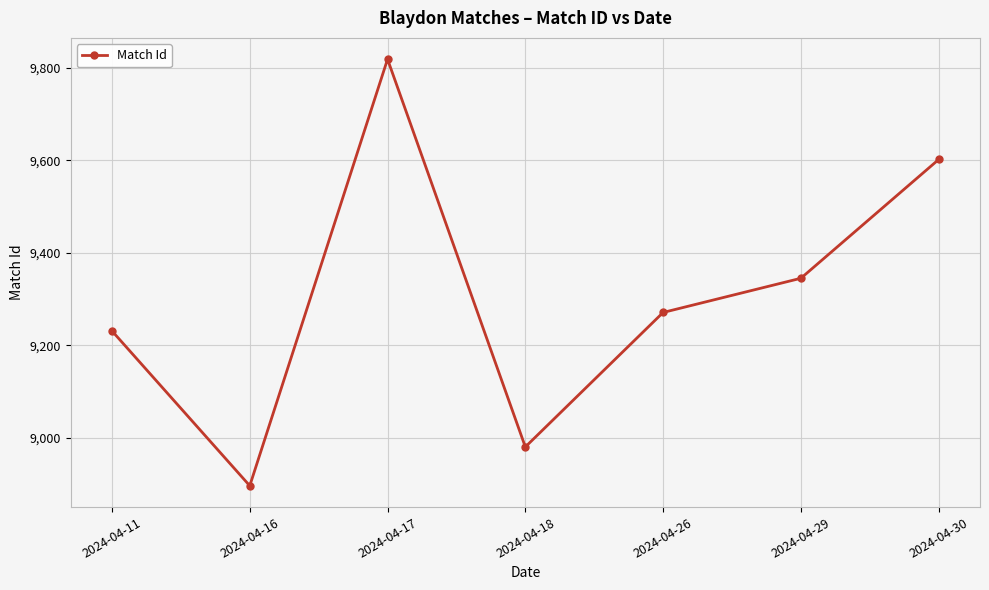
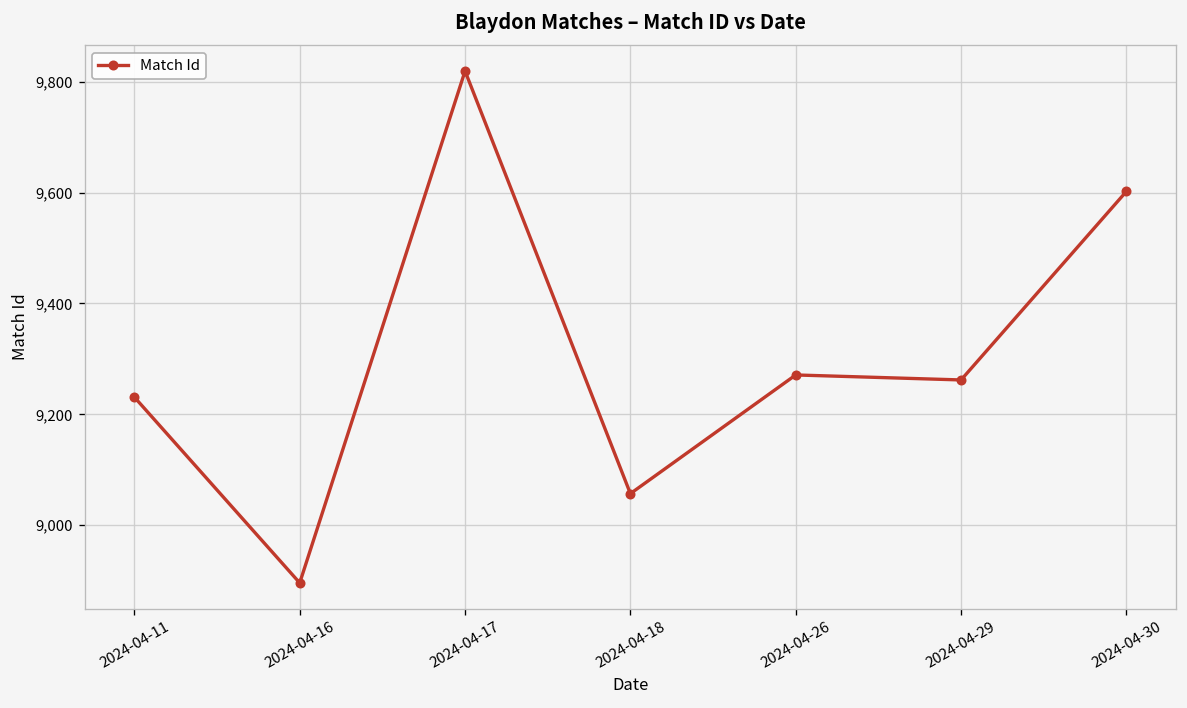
2024-04-18: 8,980 -> 9,060
2024-04-29: 9,350 -> 9,260
